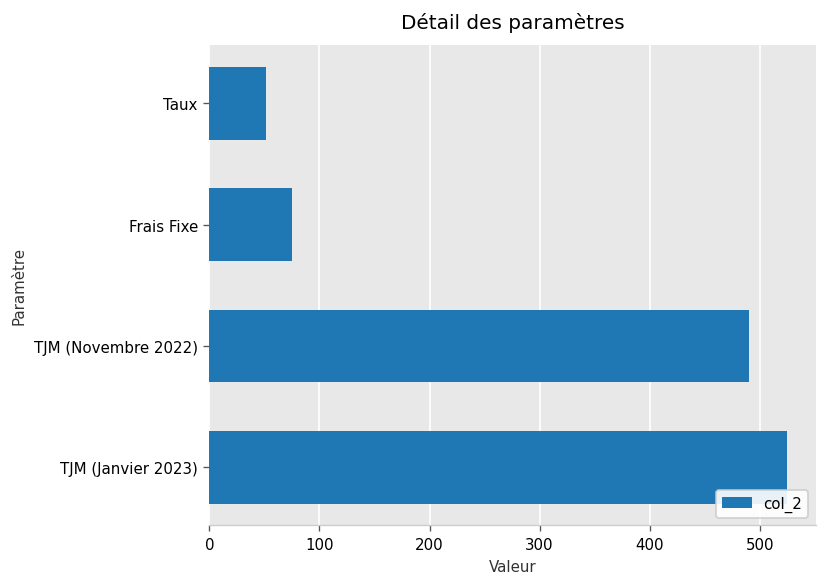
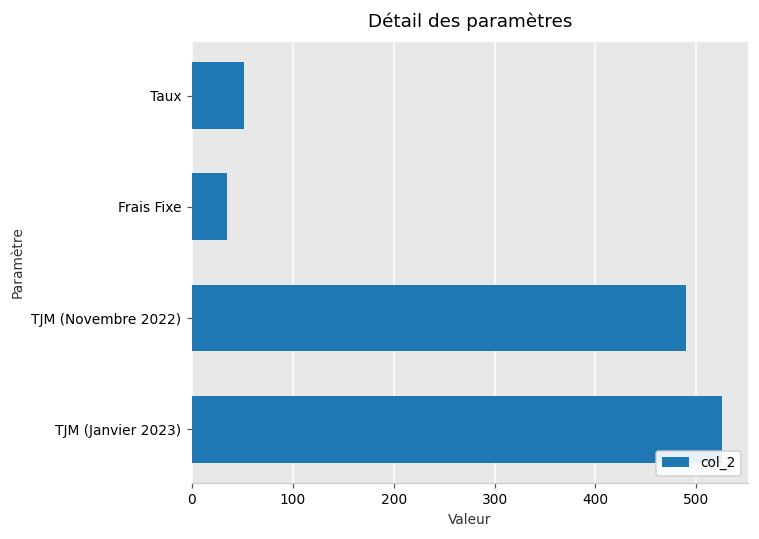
Frais Fixe: 80 -> 40
